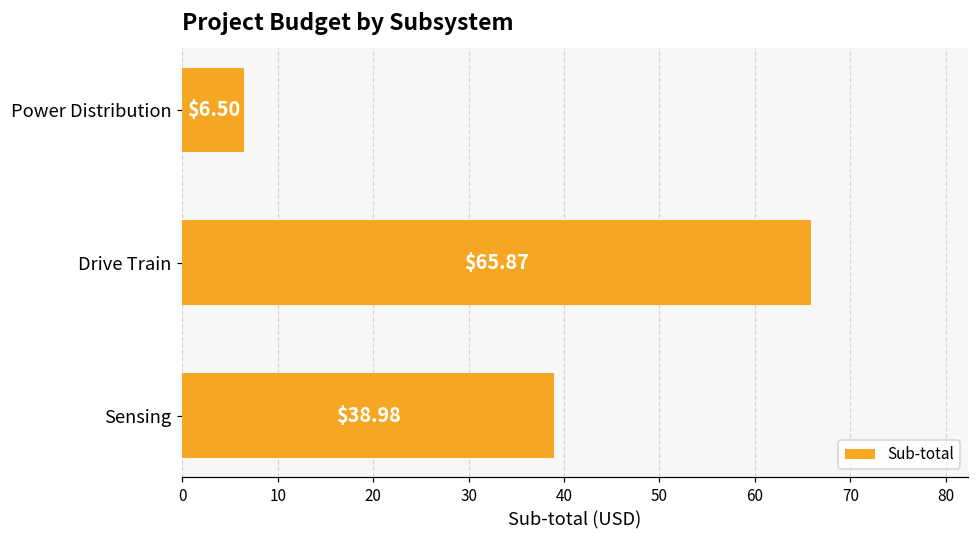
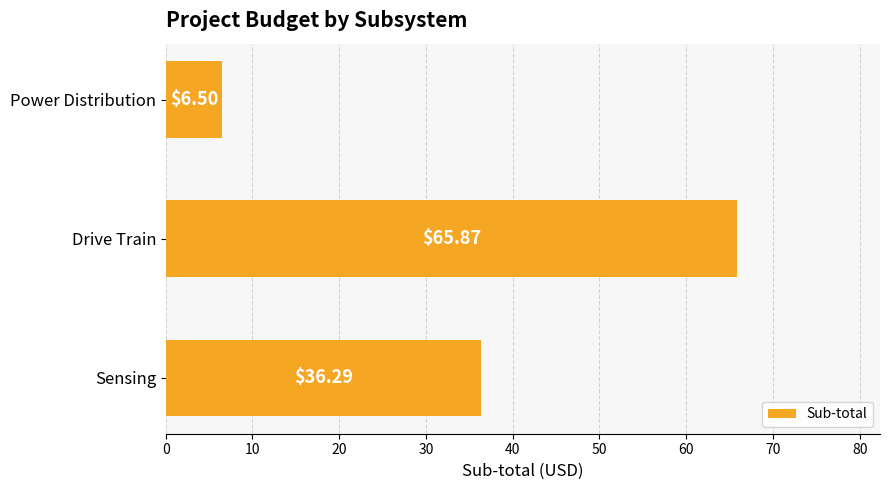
Sensing: $38.98 -> $36.29
